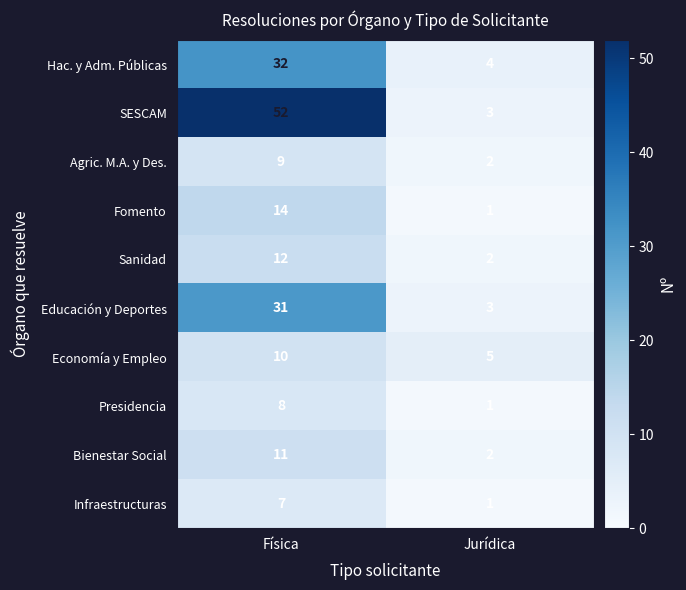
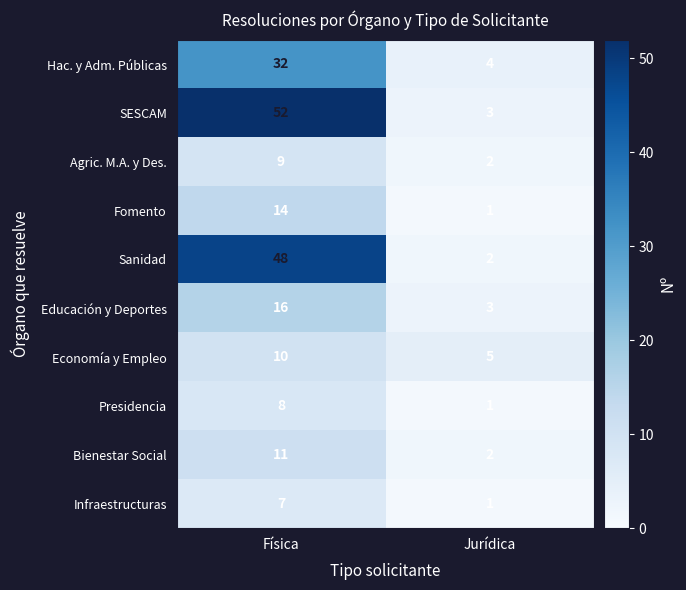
Sanidad, Física: 12 -> 48
Educación y Deportes, Física: 31 -> 16
